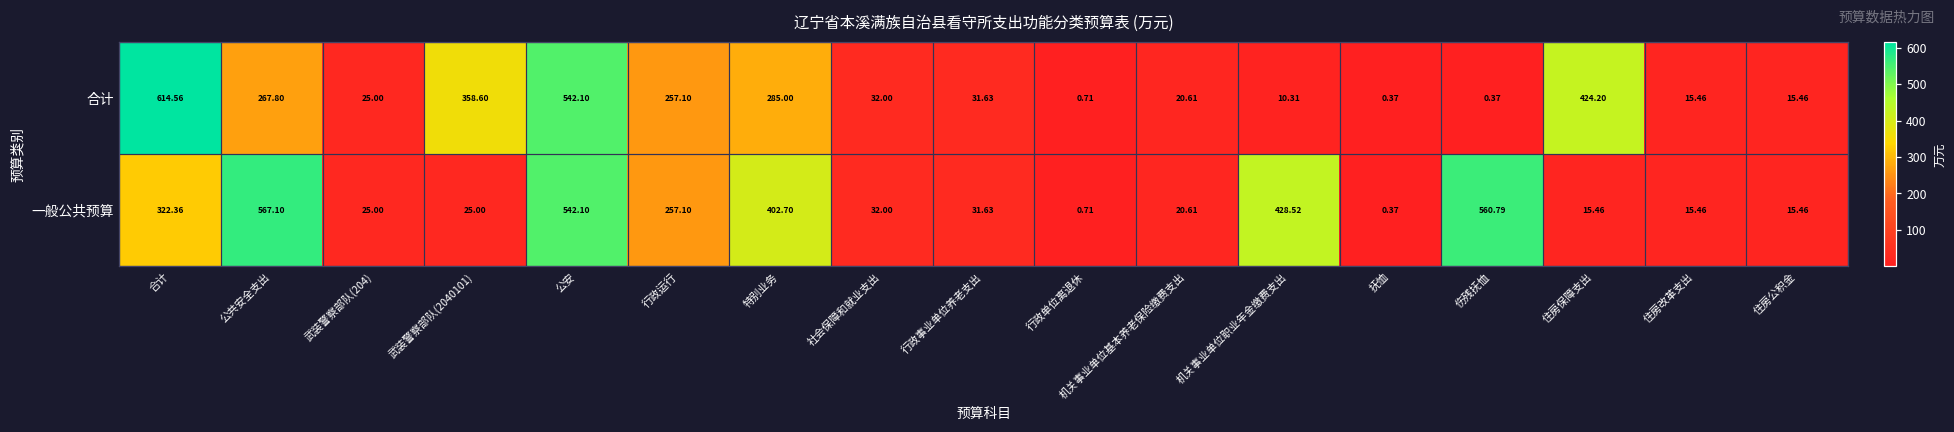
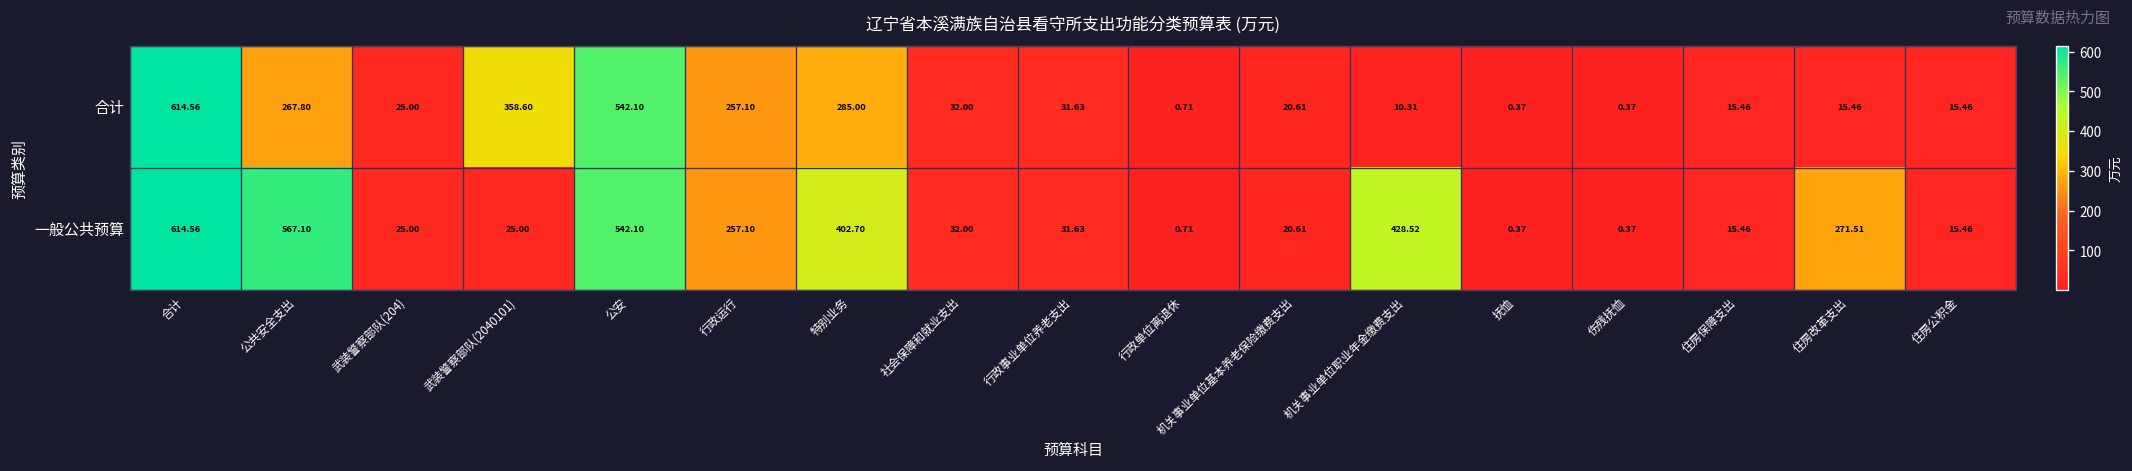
合计, 住房保障支出: 424.20 -> 15.46
一般公共预算, 合计: 322.36 -> 614.56
一般公共预算, 伤残抚恤: 560.79 -> 0.37
一般公共预算, 住房改革支出: 15.46 -> 271.51
